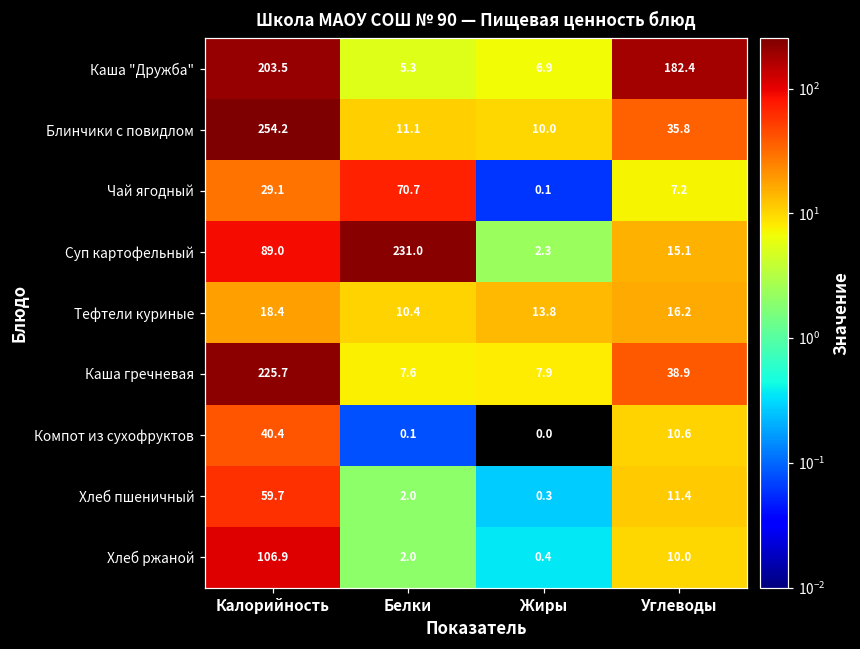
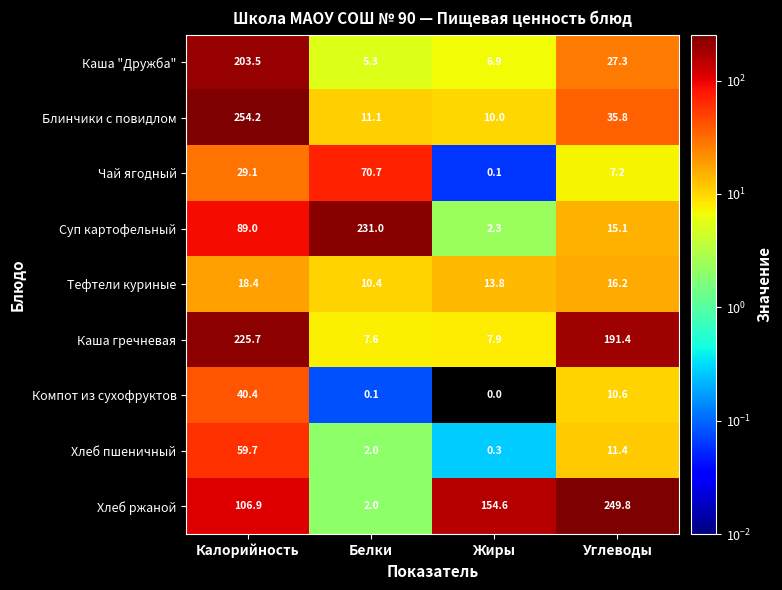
Каша "Дружба", Углеводы: 182.4 -> 27.3
Каша гречневая, Углеводы: 38.9 -> 191.4
Хлеб ржаной, Жиры: 0.4 -> 154.6
Хлеб ржаной, Углеводы: 10.0 -> 249.8
